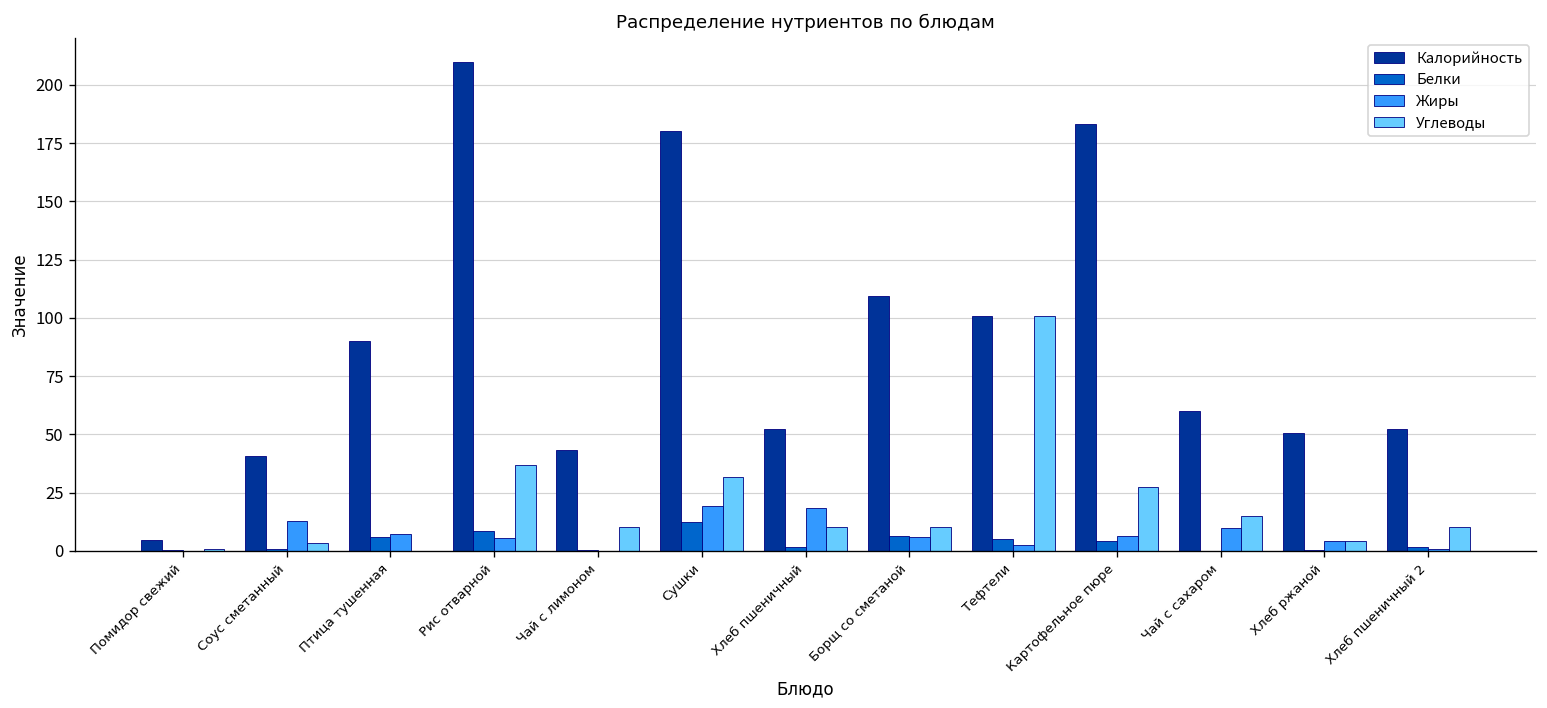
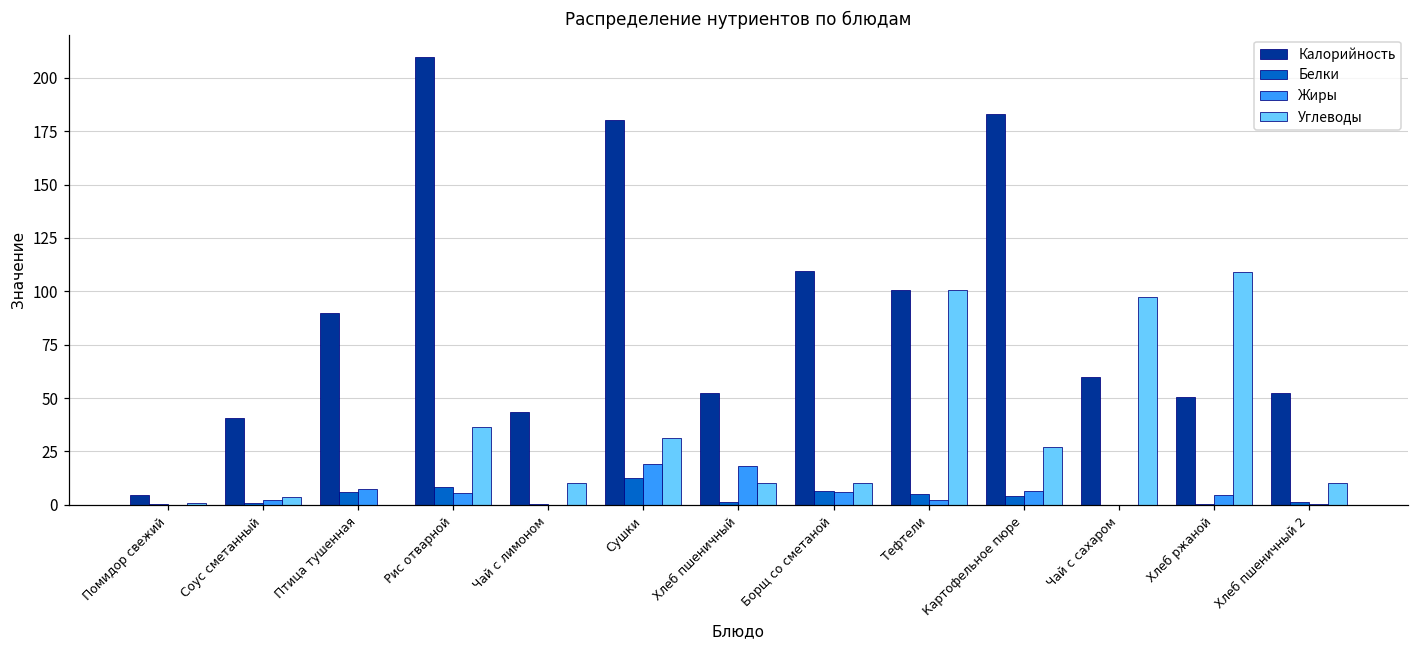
Жиры, Соус сметанный: 13 -> 3
Жиры, Чай с сахаром: 10 -> 0
Углеводы, Чай с сахаром: 15 -> 97
Углеводы, Хлеб ржаной: 4 -> 109
